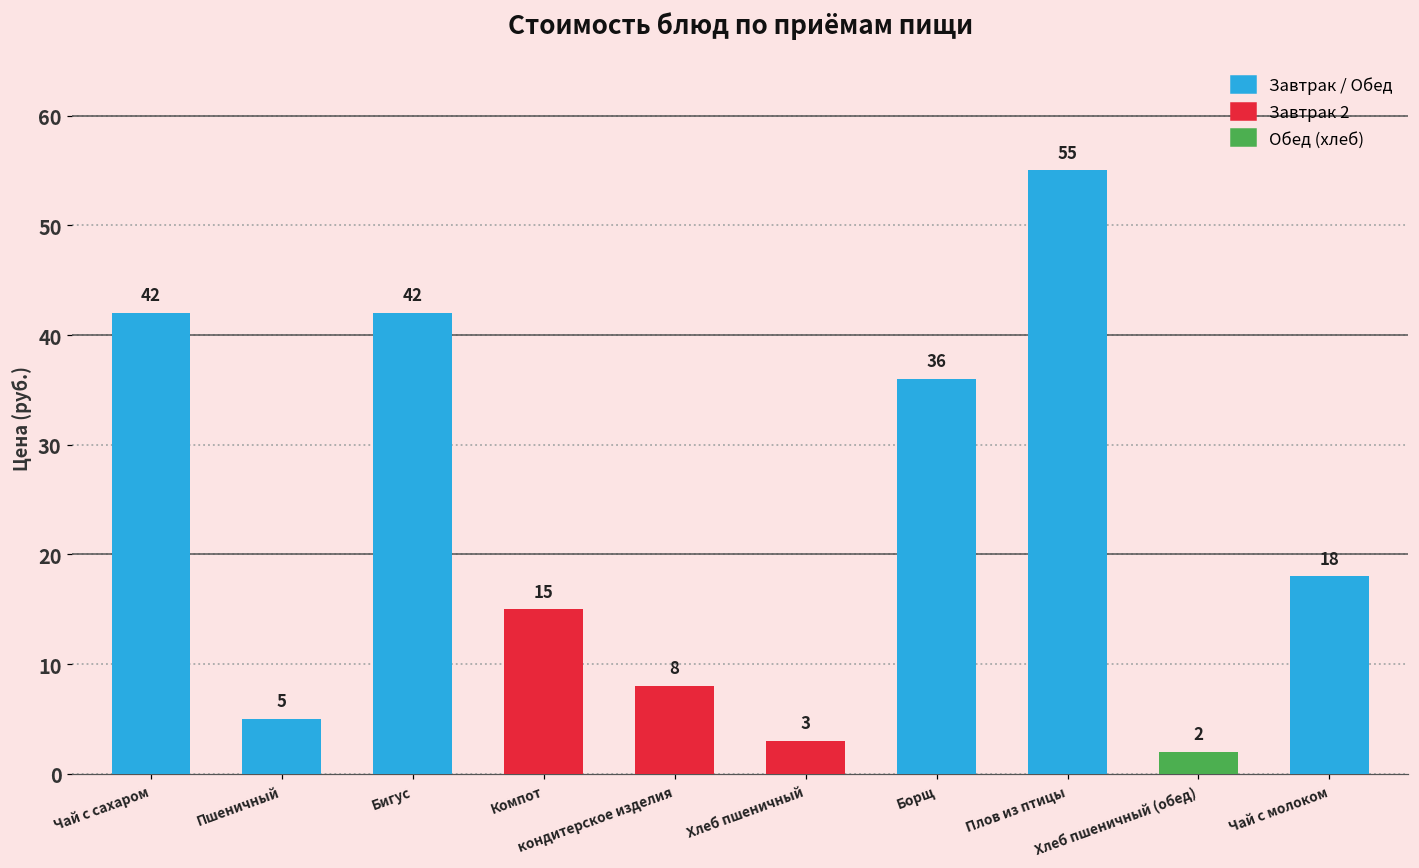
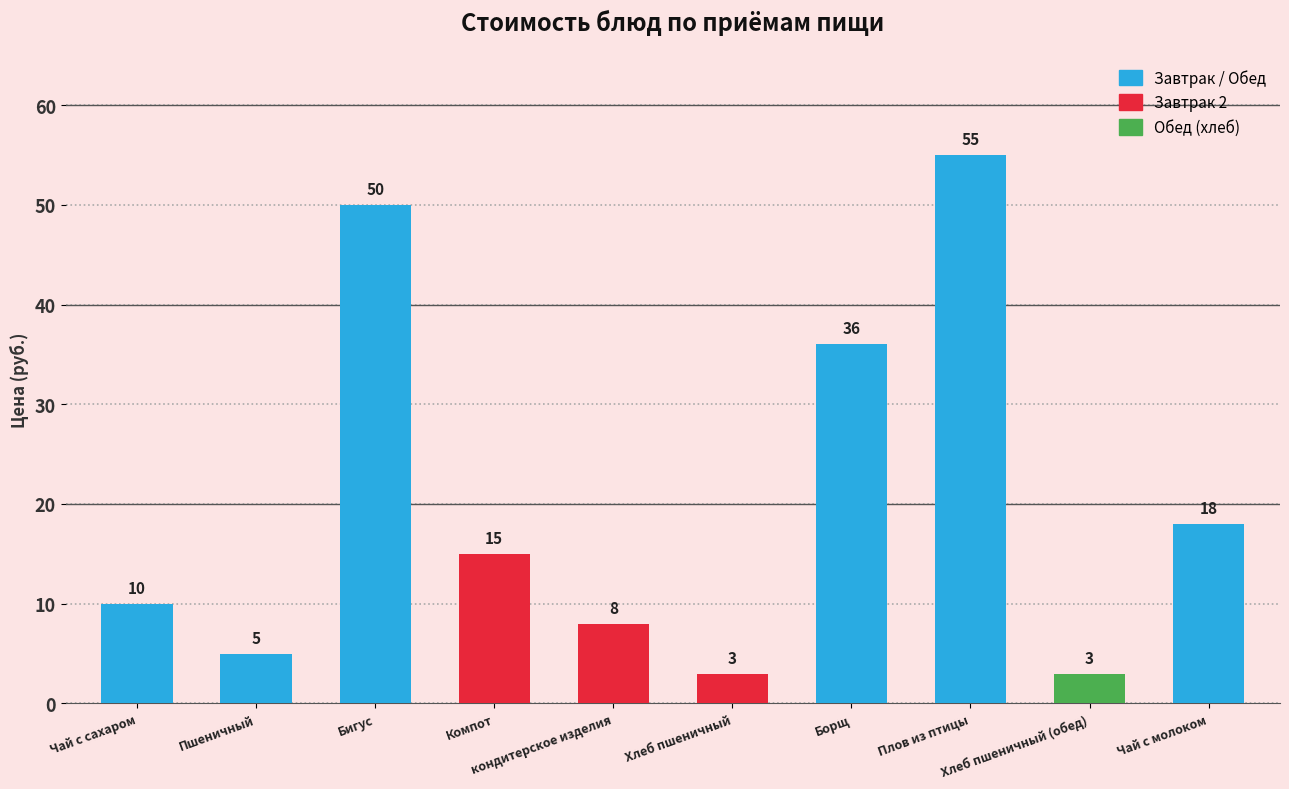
Чай с сахаром: 42 -> 10
Бигус: 42 -> 50
Хлеб пшеничный (обед): 2 -> 3
